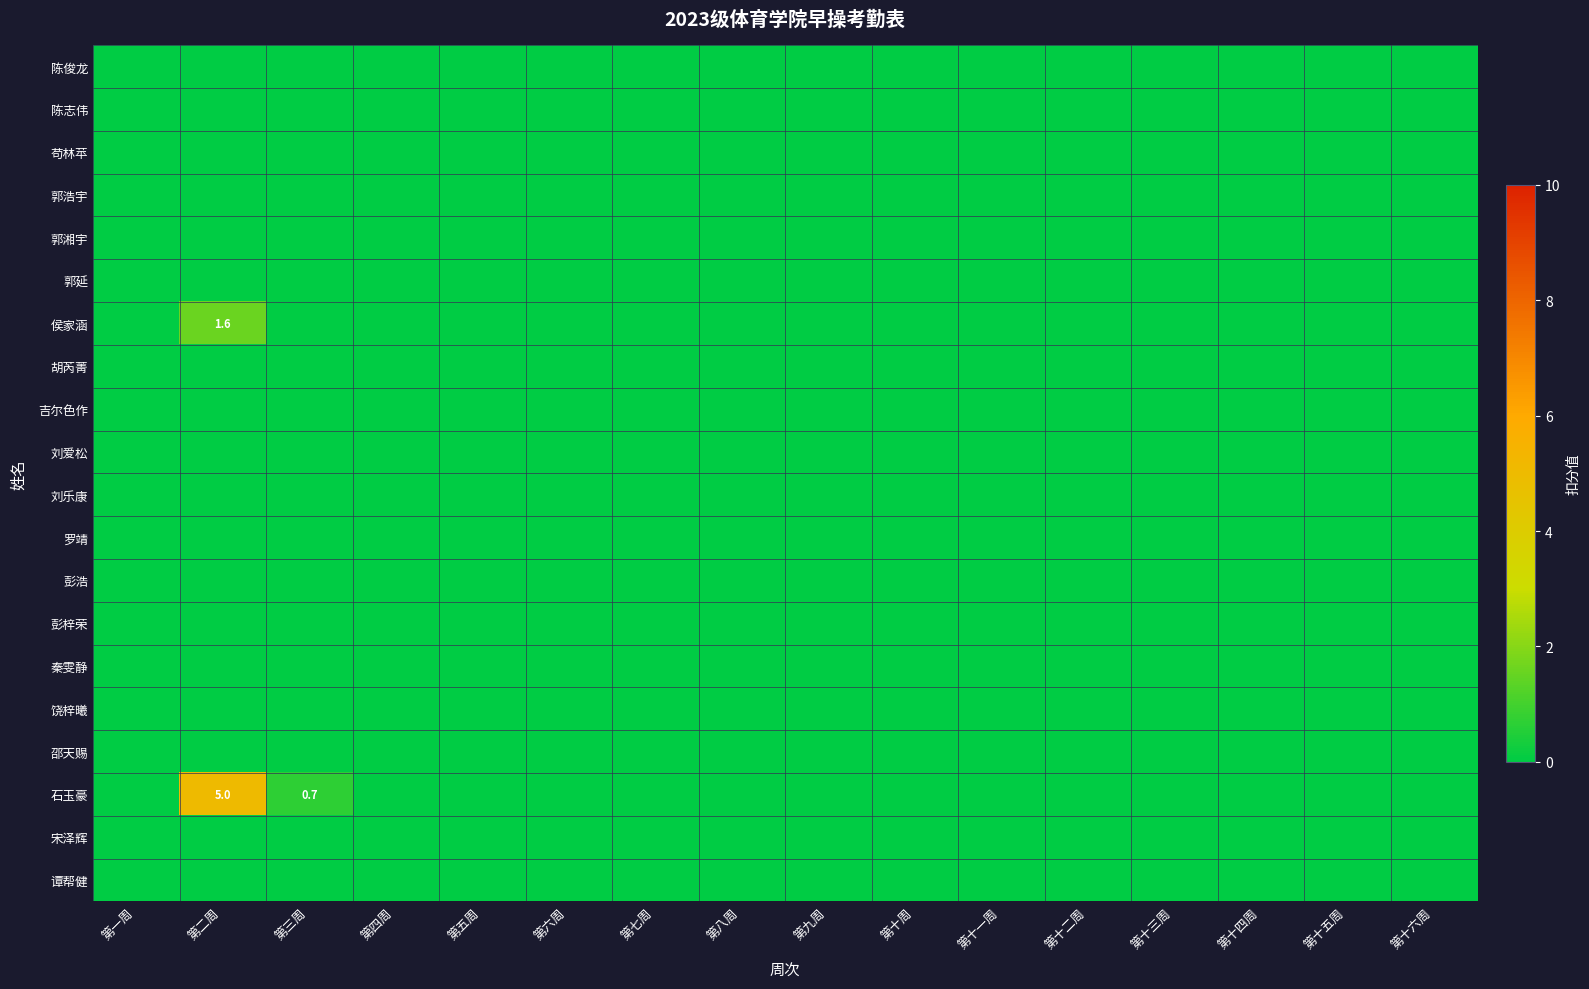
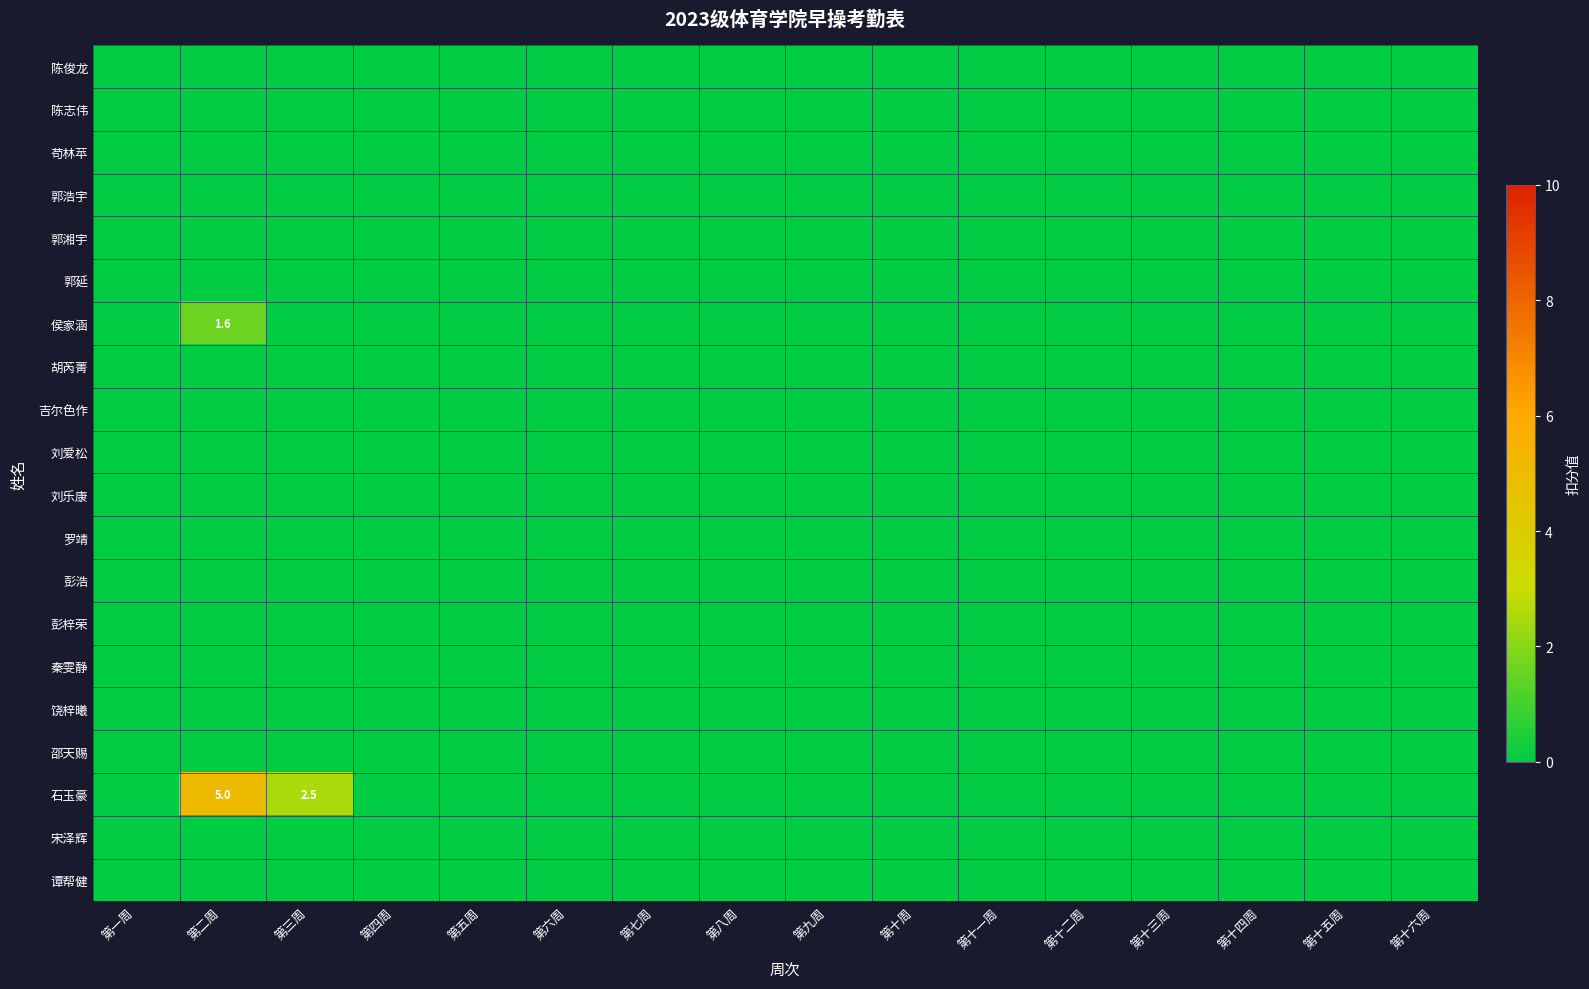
石玉豪, 第三周: 0.7 -> 2.5
